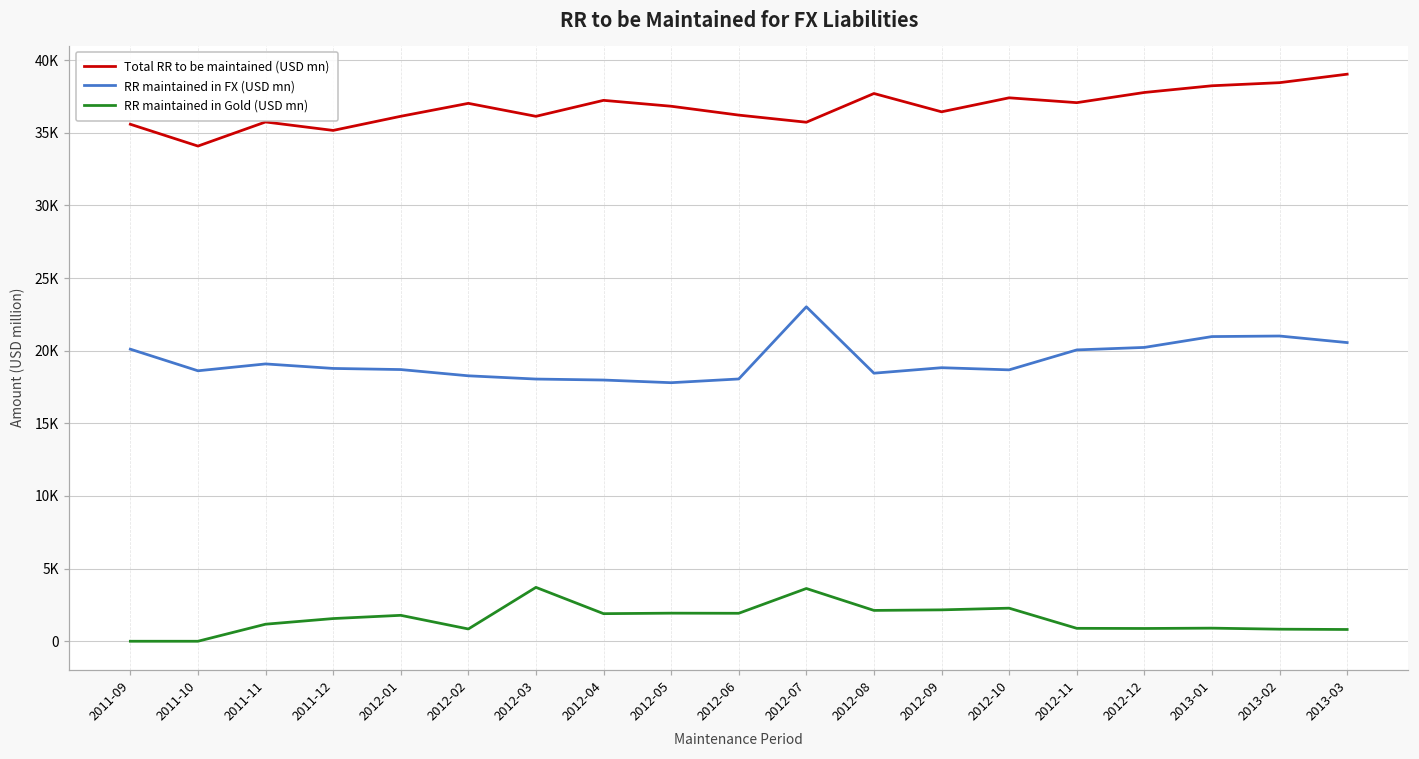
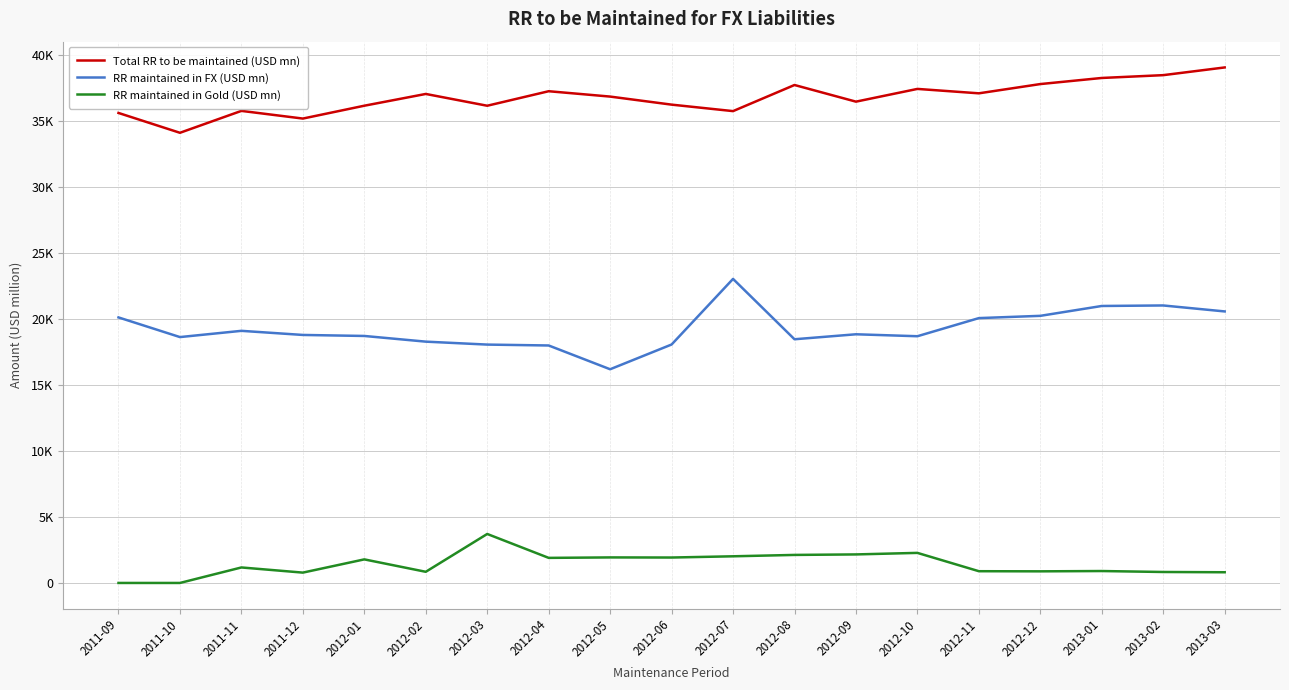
RR maintained in Gold (USD mn), 2011-12: 1600 -> 800
RR maintained in FX (USD mn), 2012-05: 17800 -> 16200
RR maintained in Gold (USD mn), 2012-07: 3600 -> 2000
